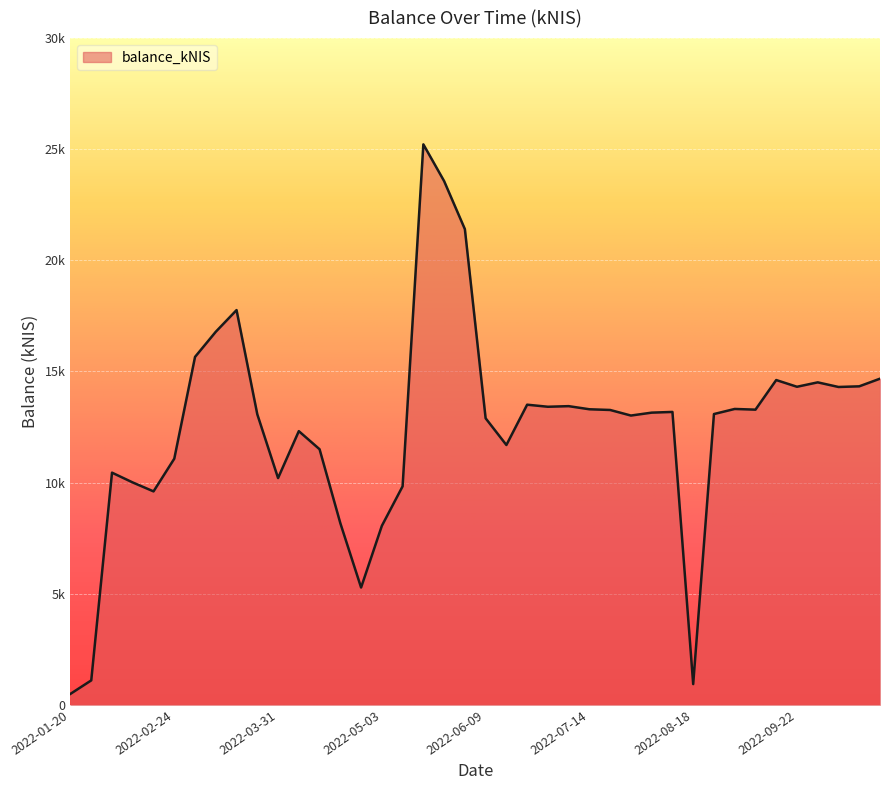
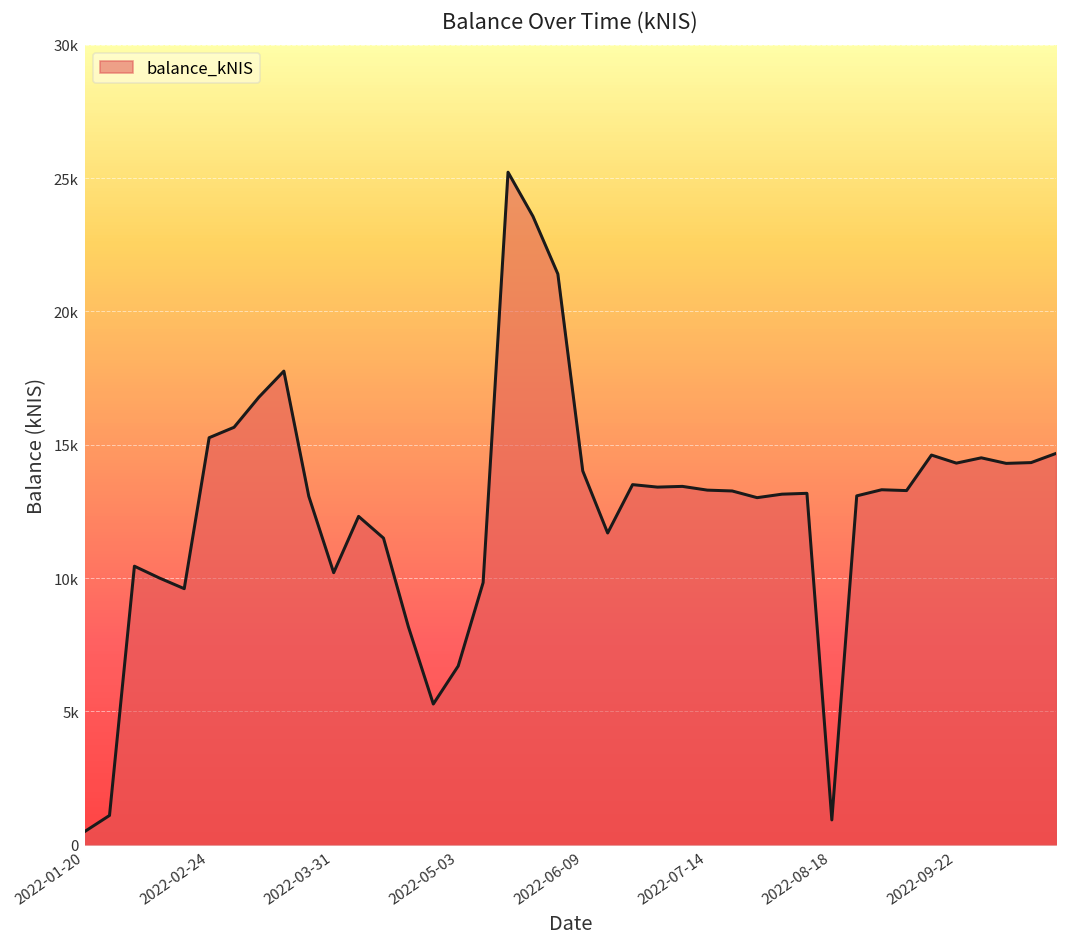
2022-02-24: 11100 -> 15300
2022-05-03: 8100 -> 6700
2022-06-09: 12900 -> 14000
